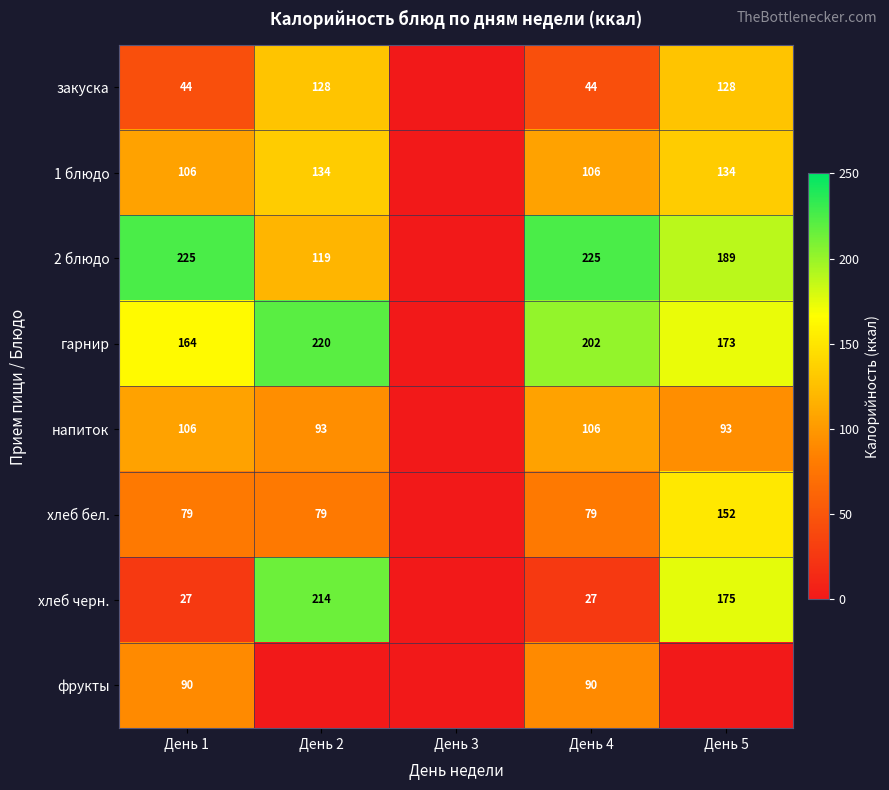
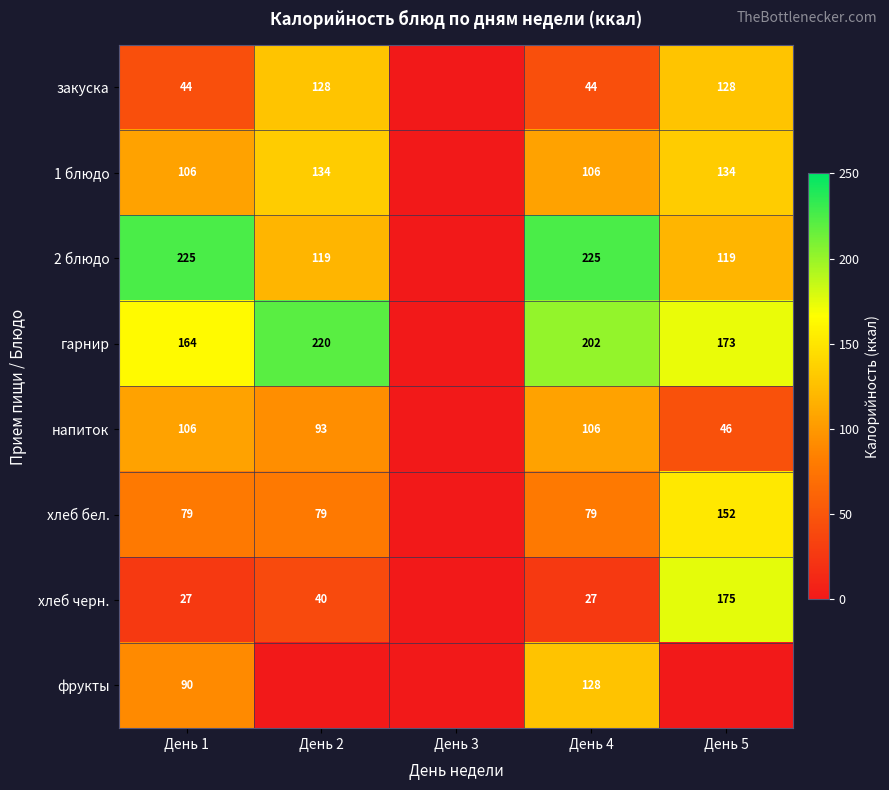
2 блюдо, День 5: 189 -> 119
напиток, День 5: 93 -> 46
хлеб черн., День 2: 214 -> 40
фрукты, День 4: 90 -> 128
